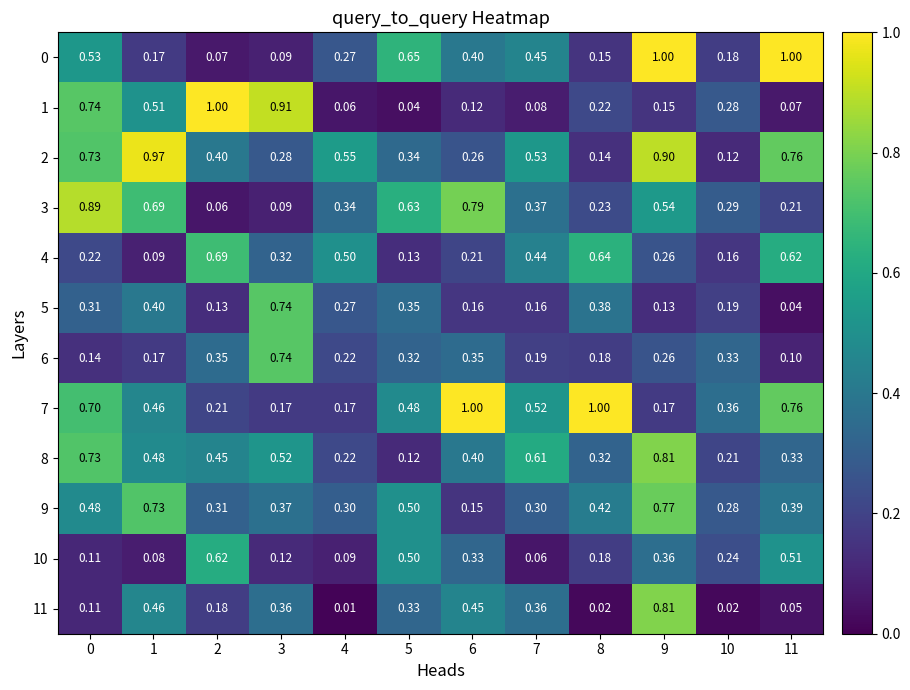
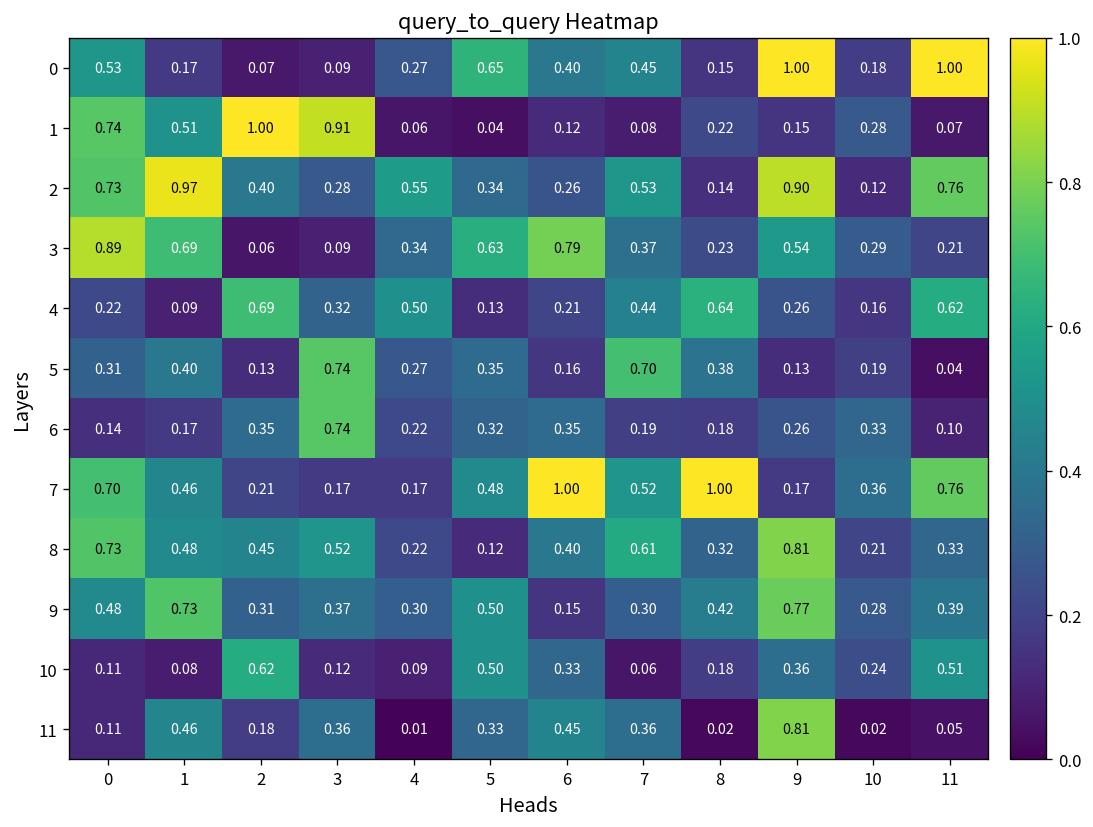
5, 7: 0.16 -> 0.70
